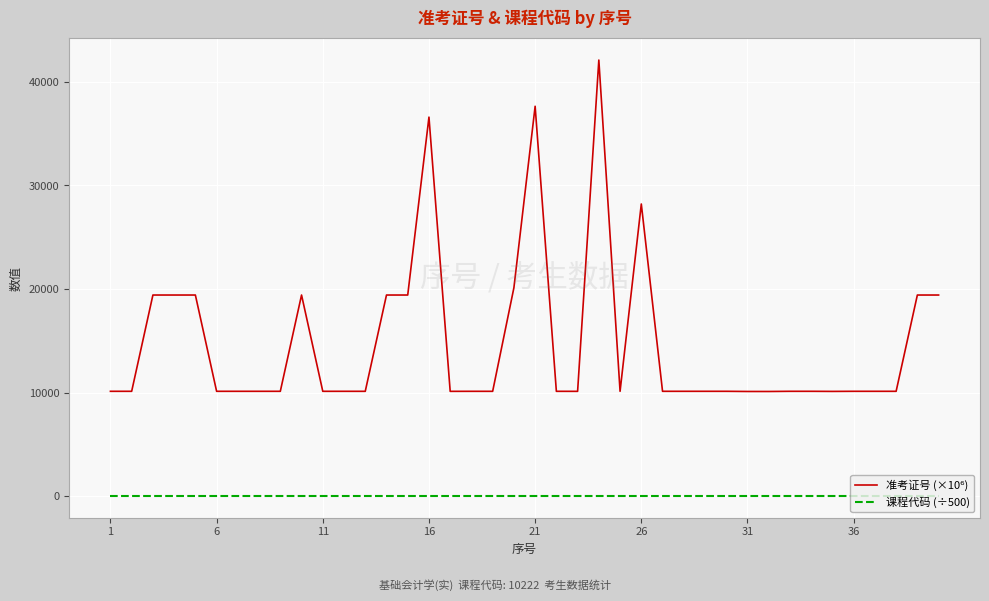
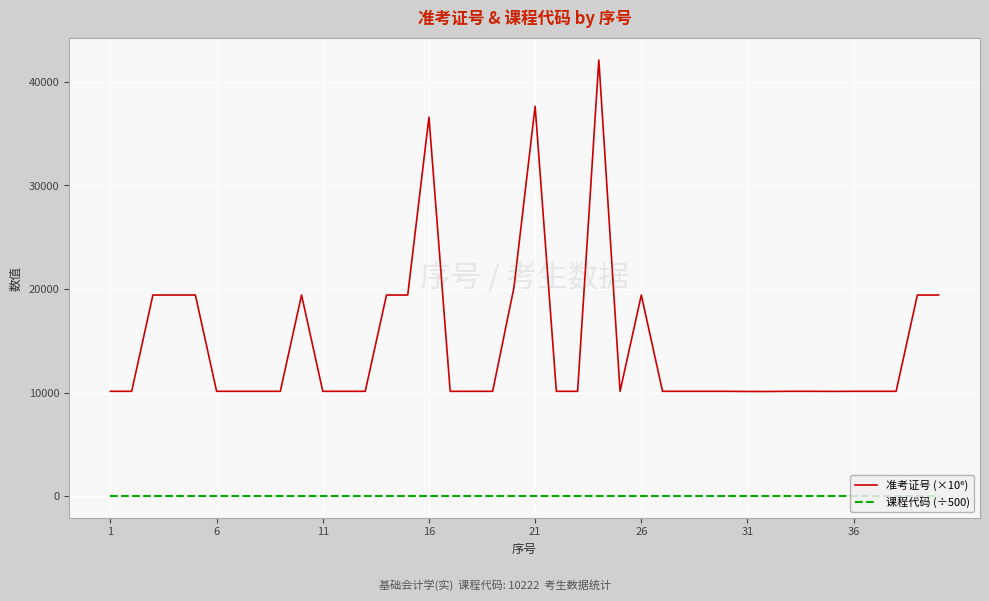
准考证号 (×10⁶), 26: 28200 -> 19400
